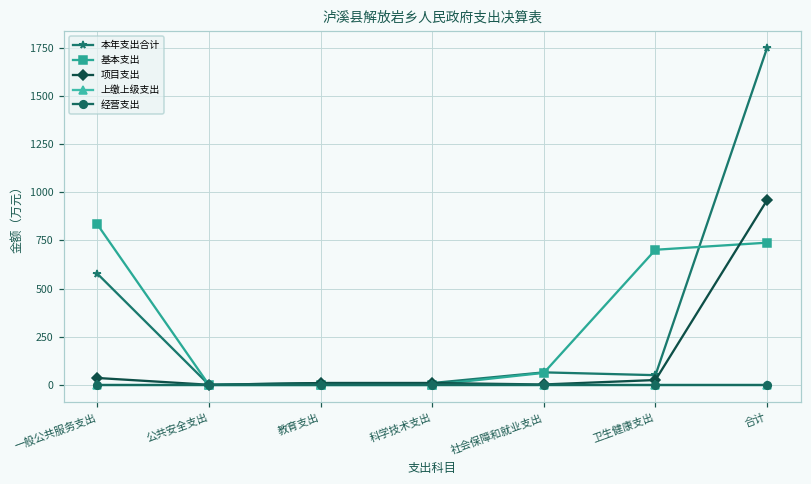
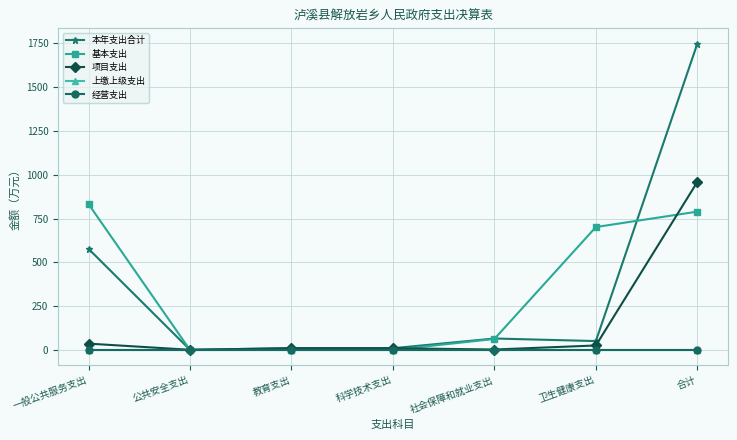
基本支出, 合计: 740 -> 790
